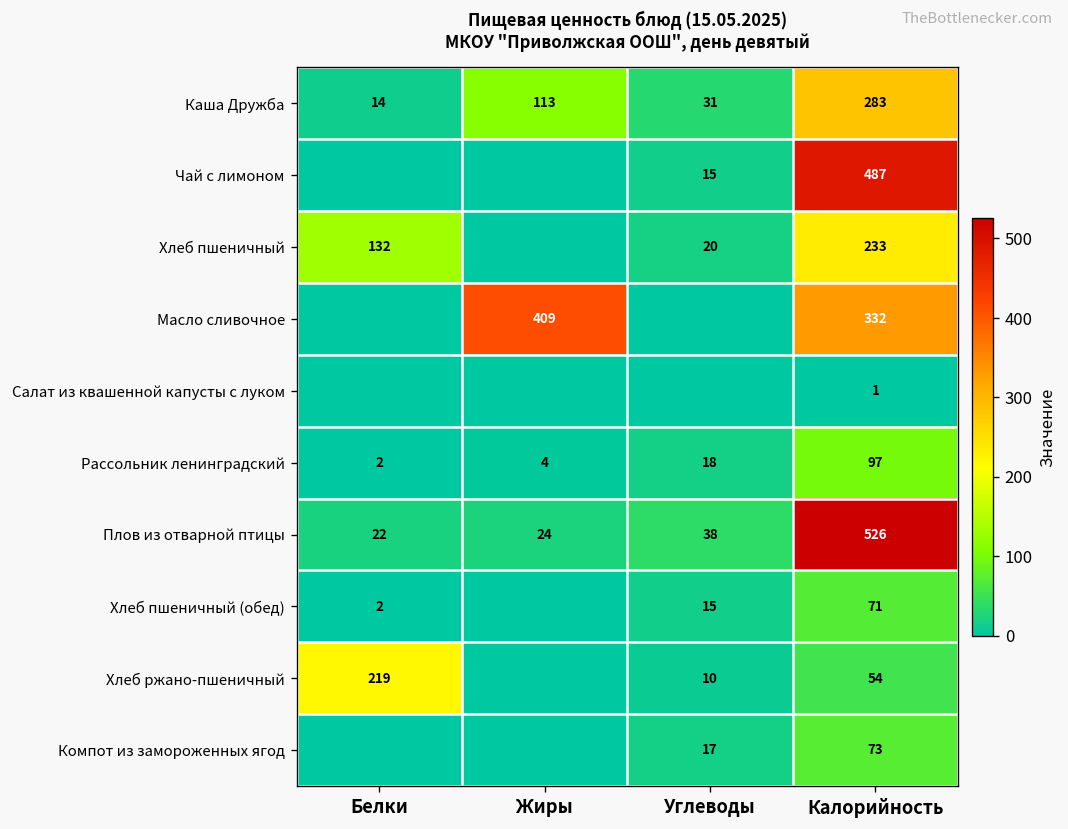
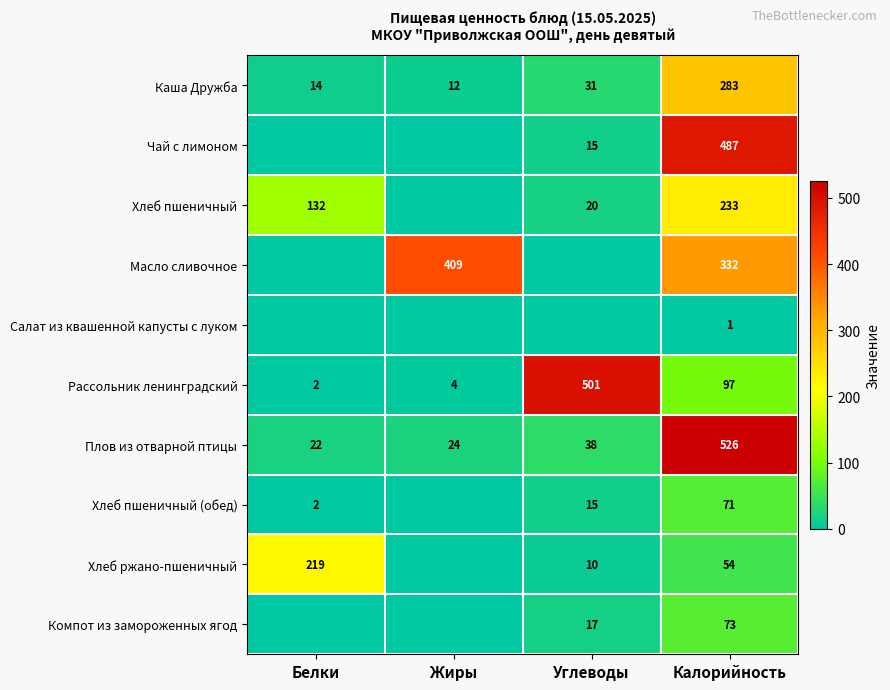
Каша Дружба, Жиры: 113 -> 12
Рассольник ленинградский, Углеводы: 18 -> 501
